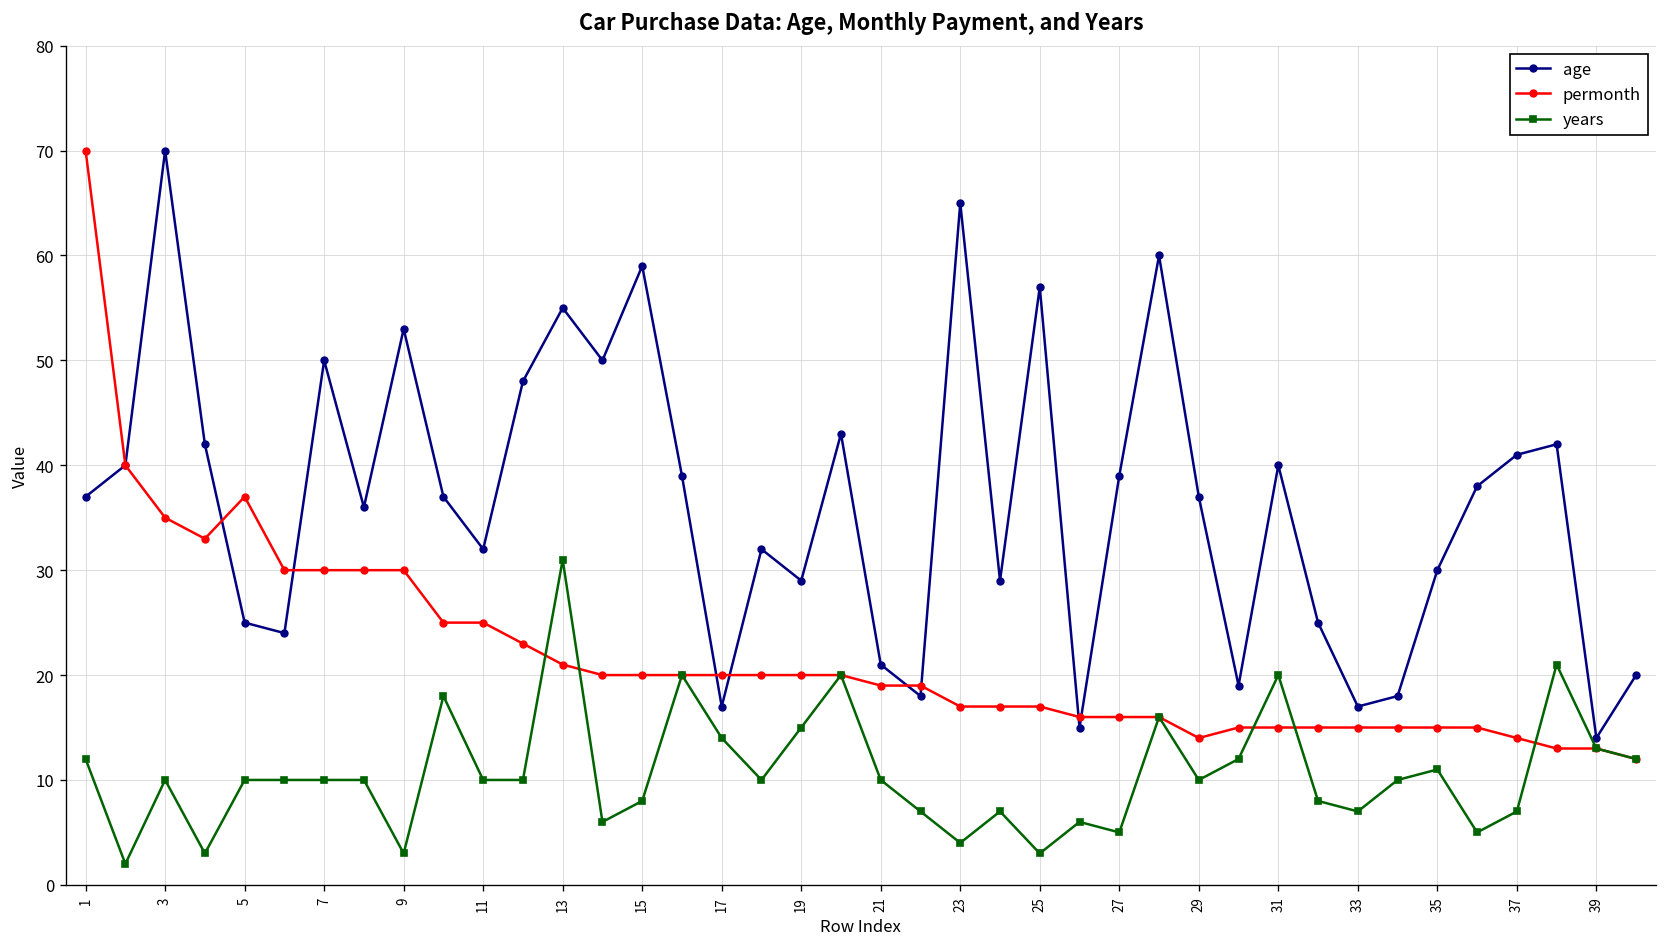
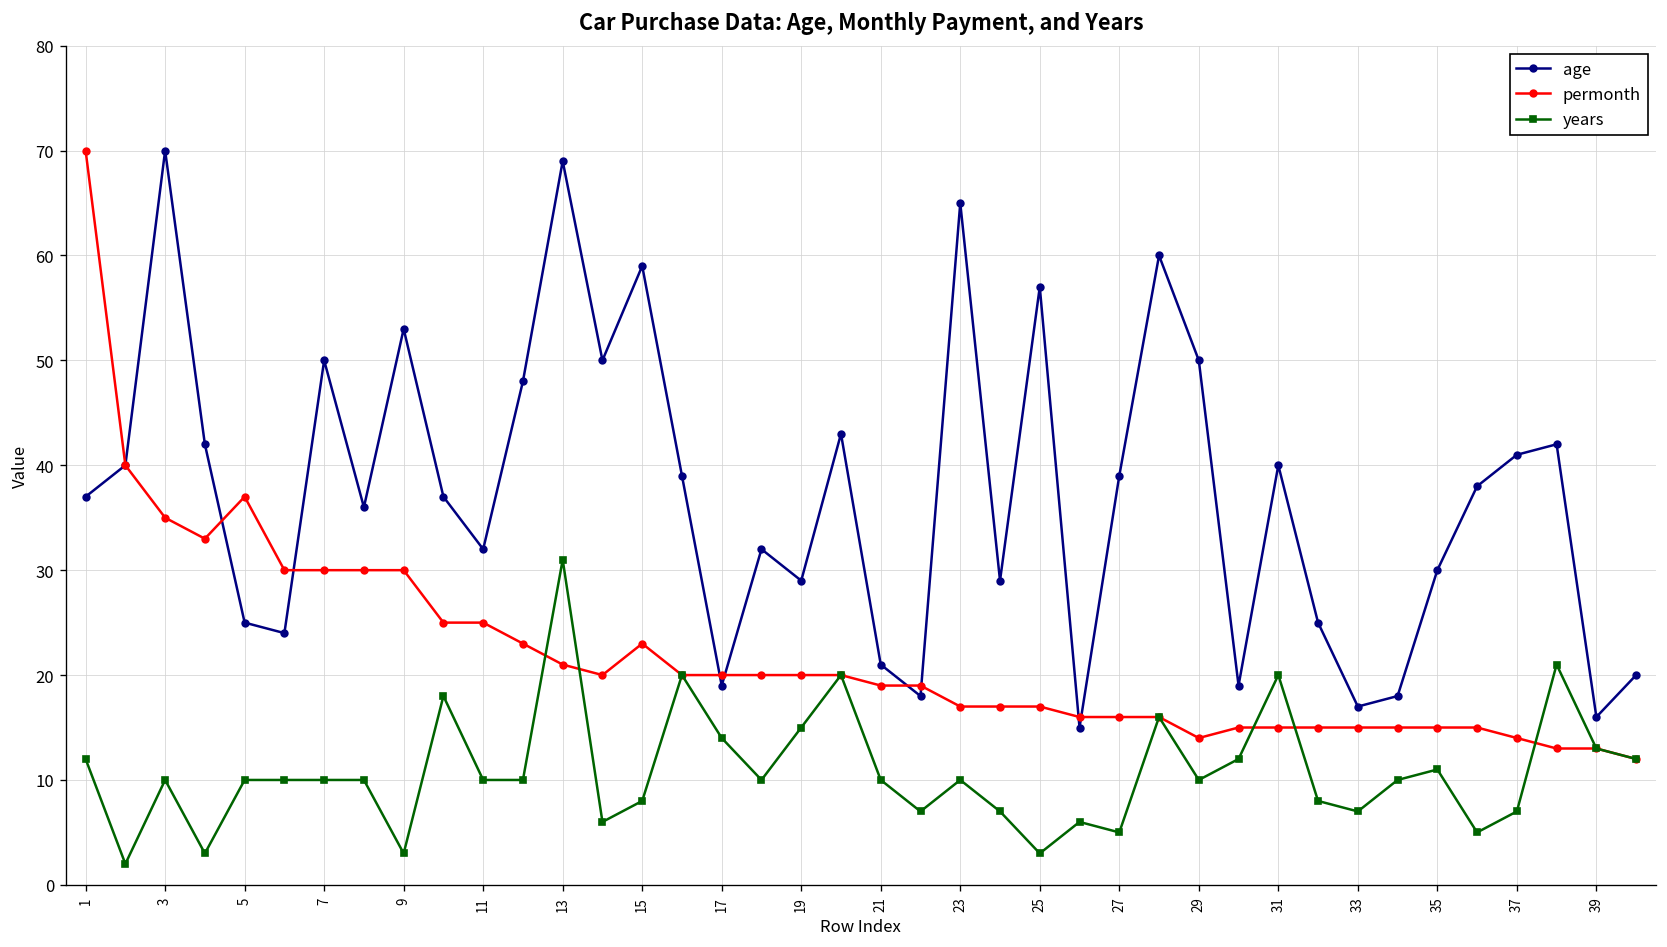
age, 13: 55 -> 69
permonth, 15: 20 -> 23
age, 17: 17 -> 19
years, 23: 4 -> 10
age, 29: 37 -> 50
age, 39: 14 -> 16
